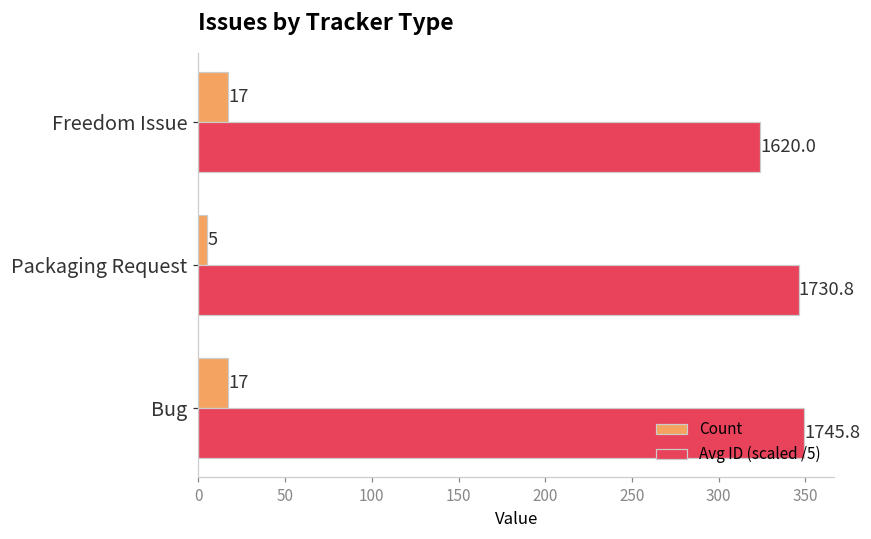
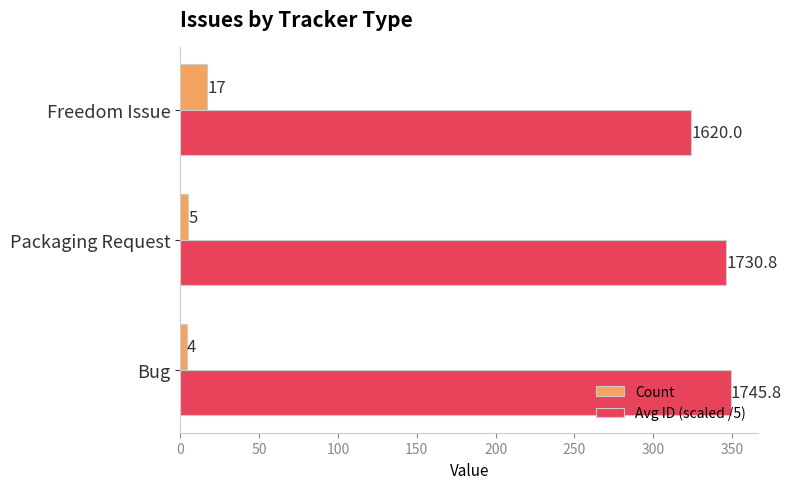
Count, Bug: 17 -> 4
